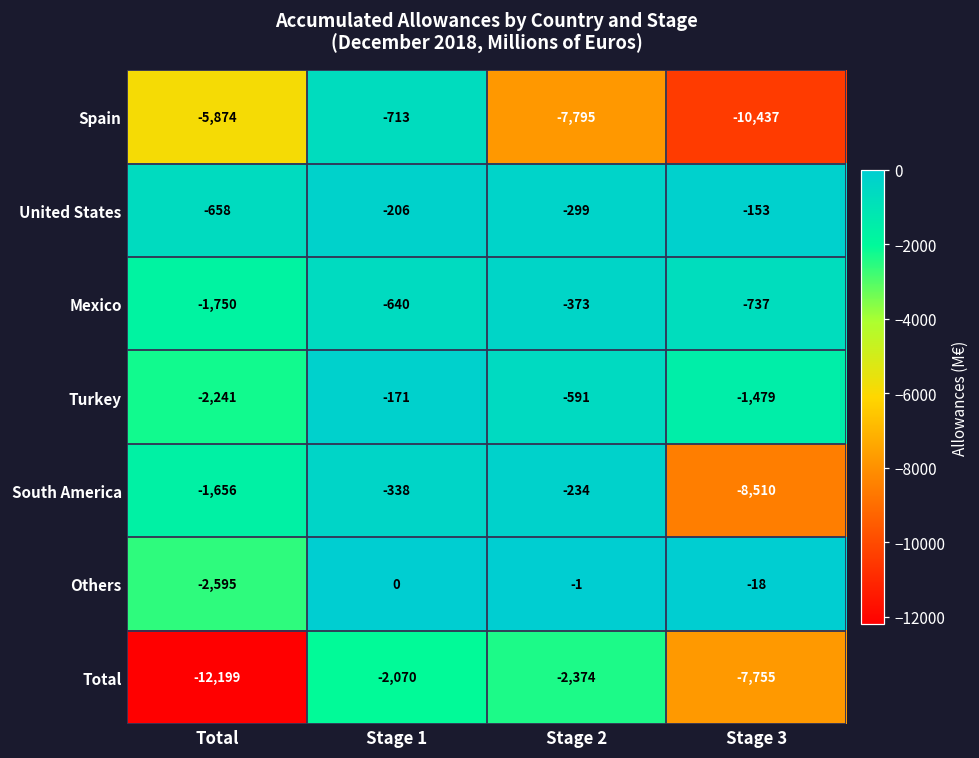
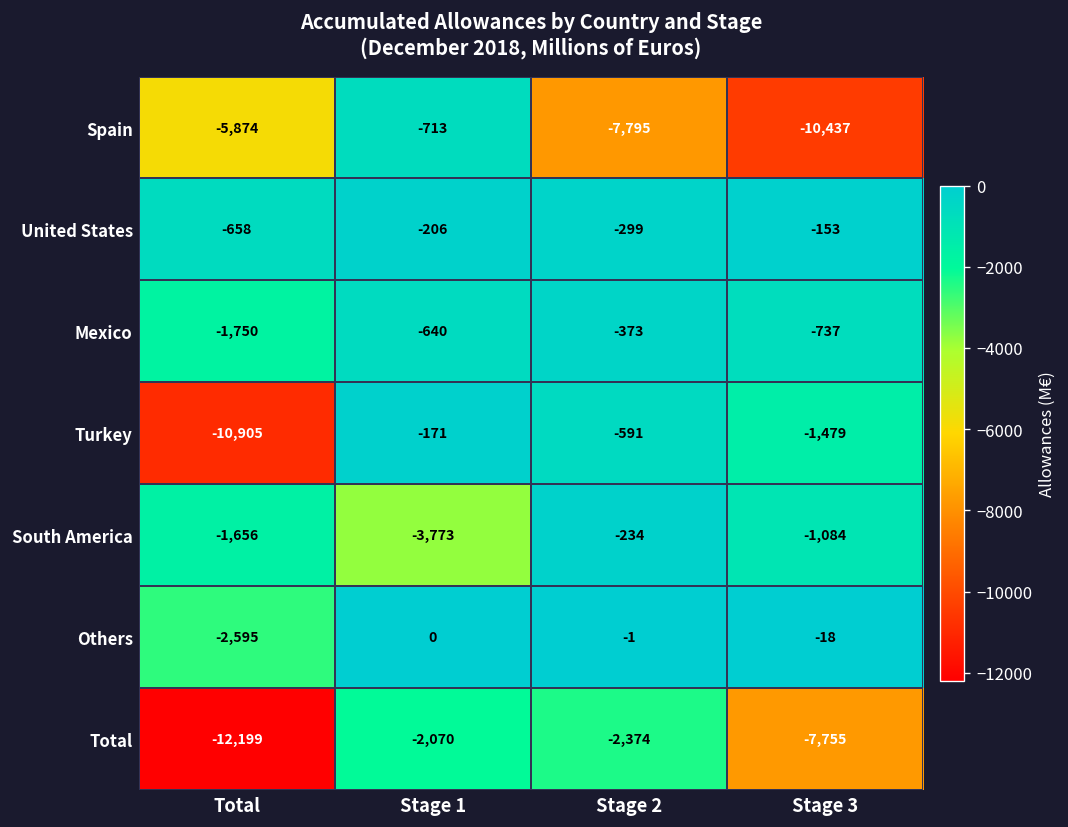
Turkey, Total: -2,241 -> -10,905
South America, Stage 1: -338 -> -3,773
South America, Stage 3: -8,510 -> -1,084
